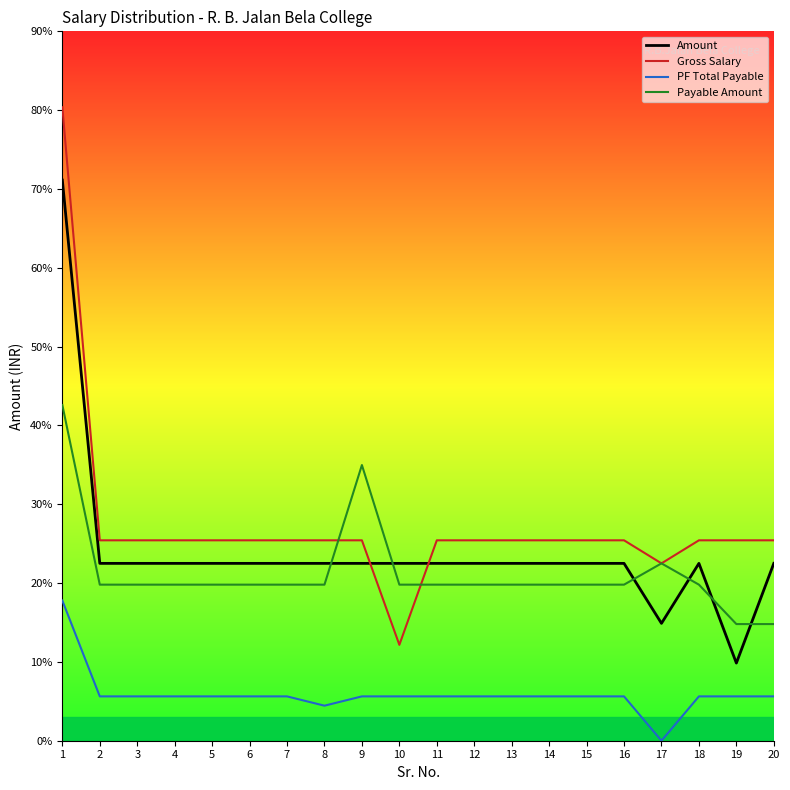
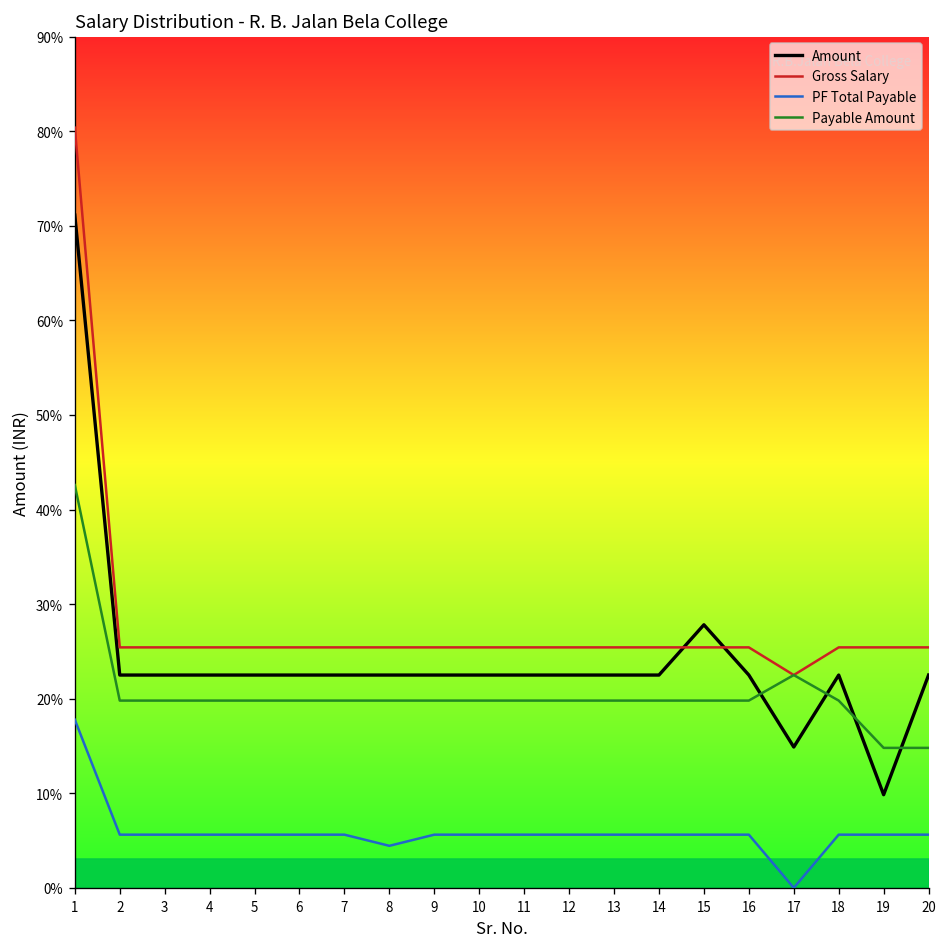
Payable Amount, 9: 35% -> 20%
Gross Salary, 10: 12% -> 25%
Amount, 15: 23% -> 28%
